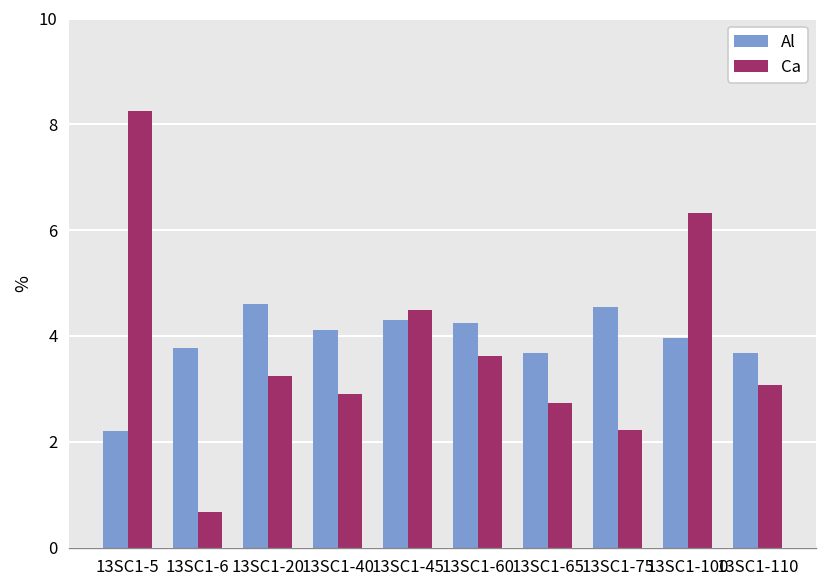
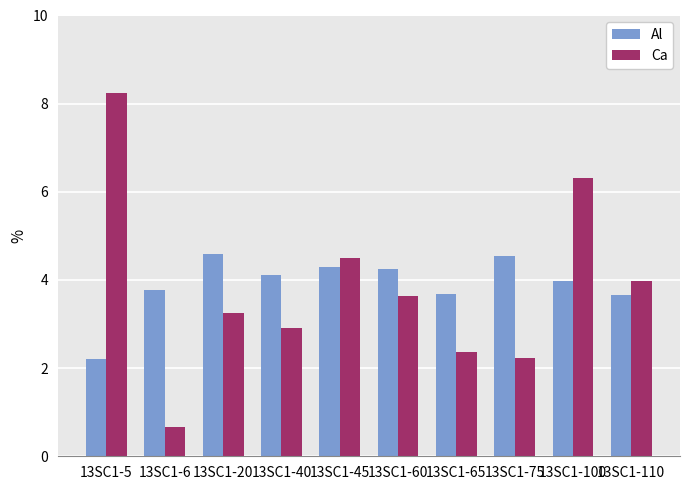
Ca, 13SC1-65: 2.7 -> 2.4
Ca, 13SC1-110: 3.1 -> 4.0
